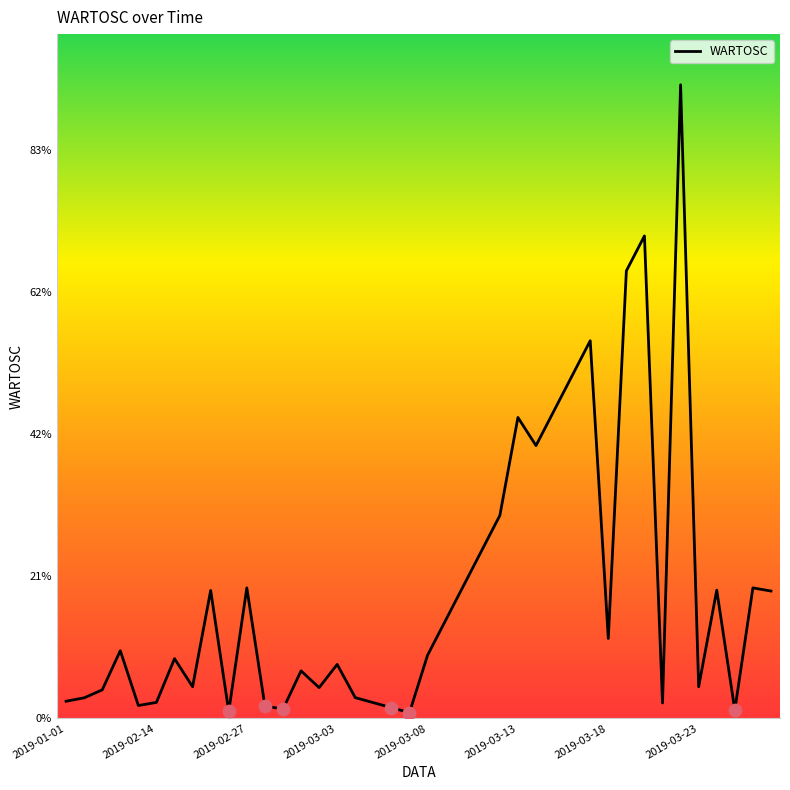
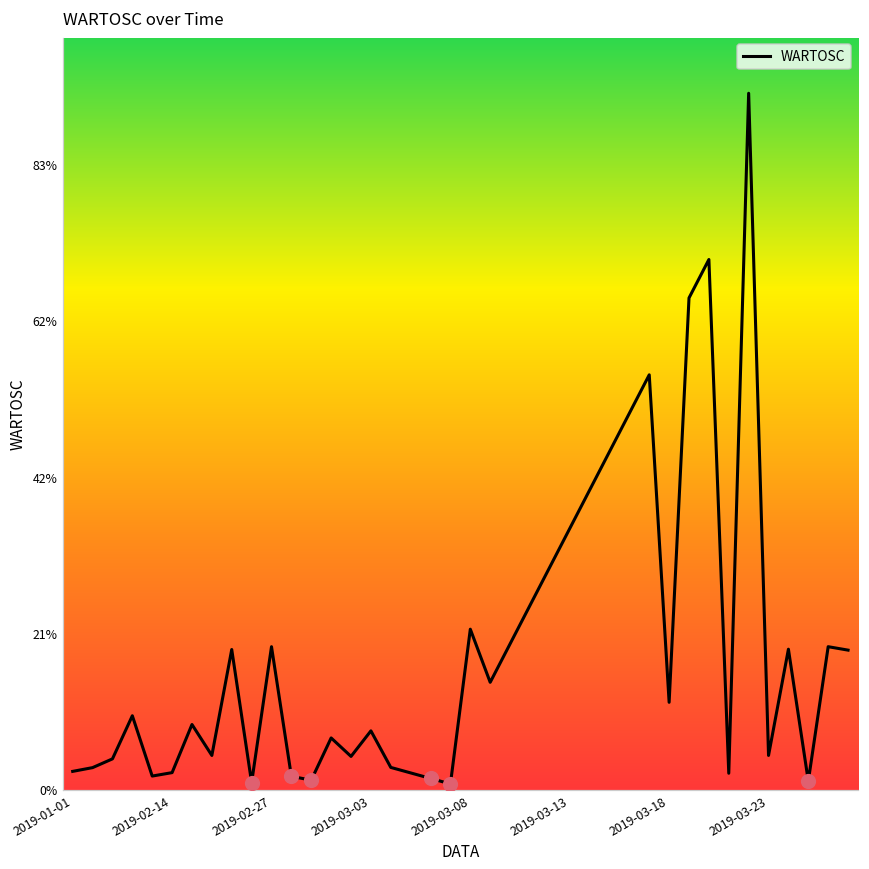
WARTOSC, 2019-03-08: 9% -> 21%
WARTOSC, 2019-03-13: 44% -> 35%
